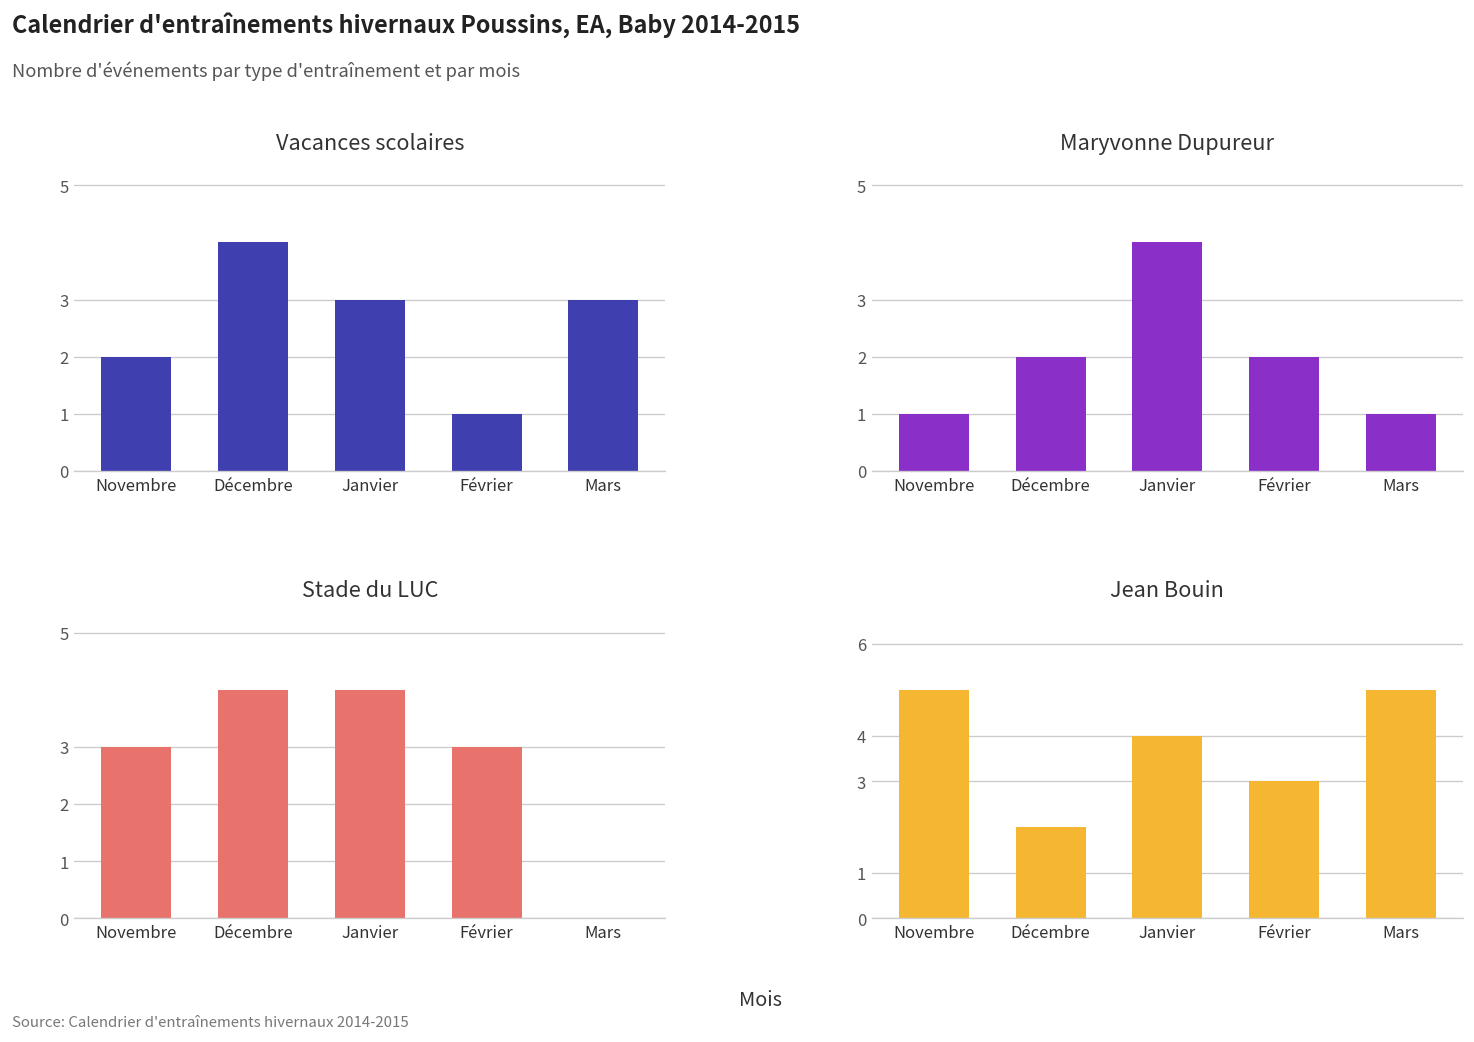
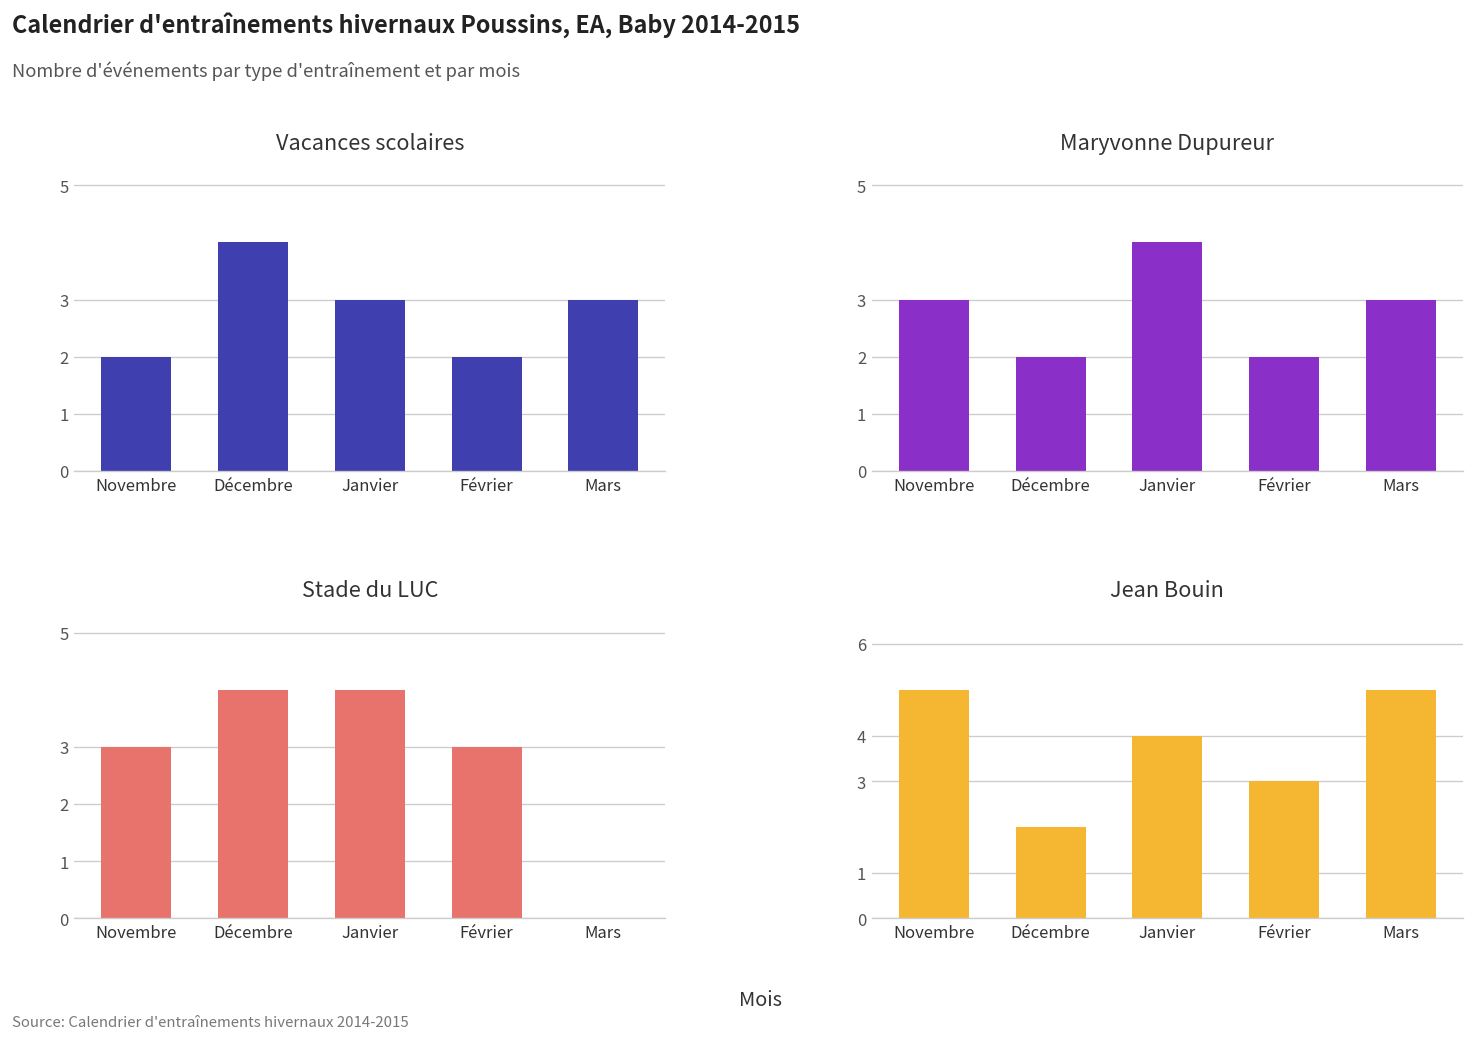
Vacances scolaires, Février: 1 -> 2
Maryvonne Dupureur, Novembre: 1 -> 3
Maryvonne Dupureur, Mars: 1 -> 3
